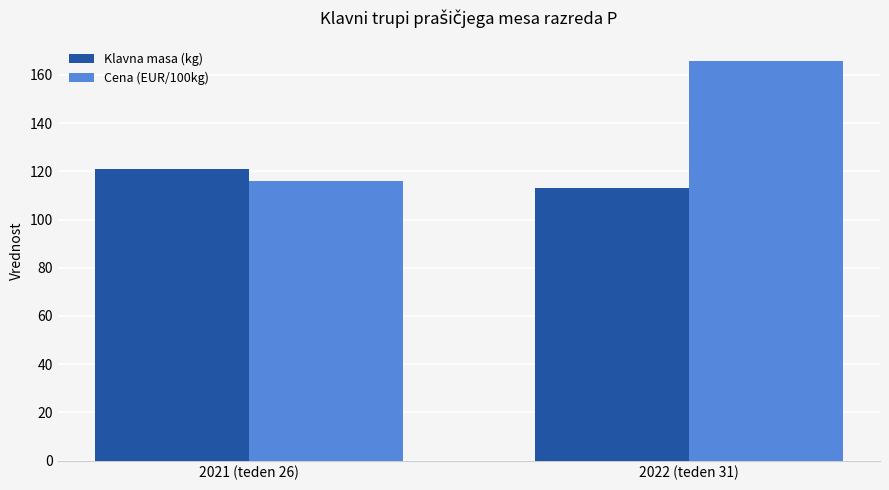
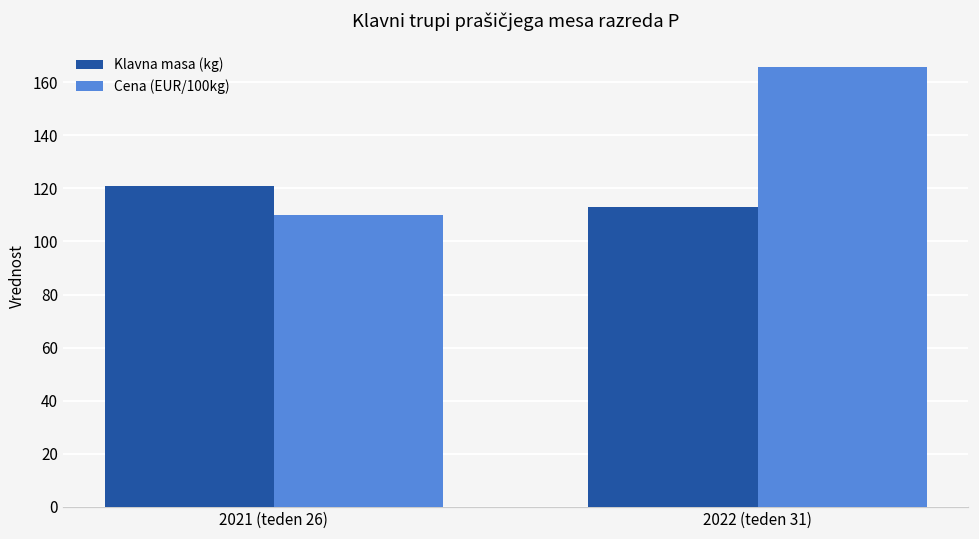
Cena (EUR/100kg), 2021 (teden 26): 116 -> 110
